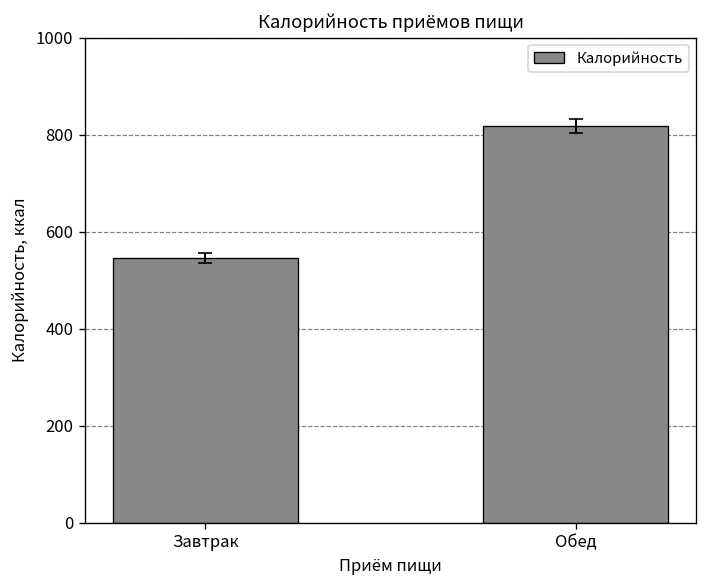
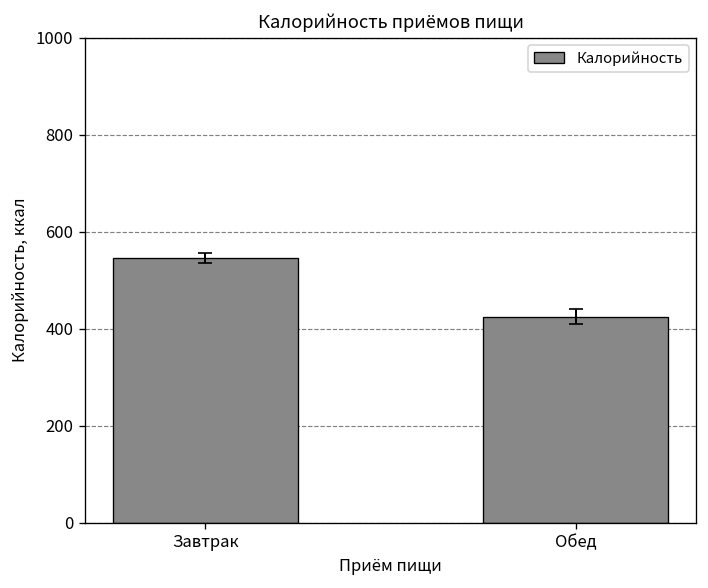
Калорийность, Обед: 820 -> 420
